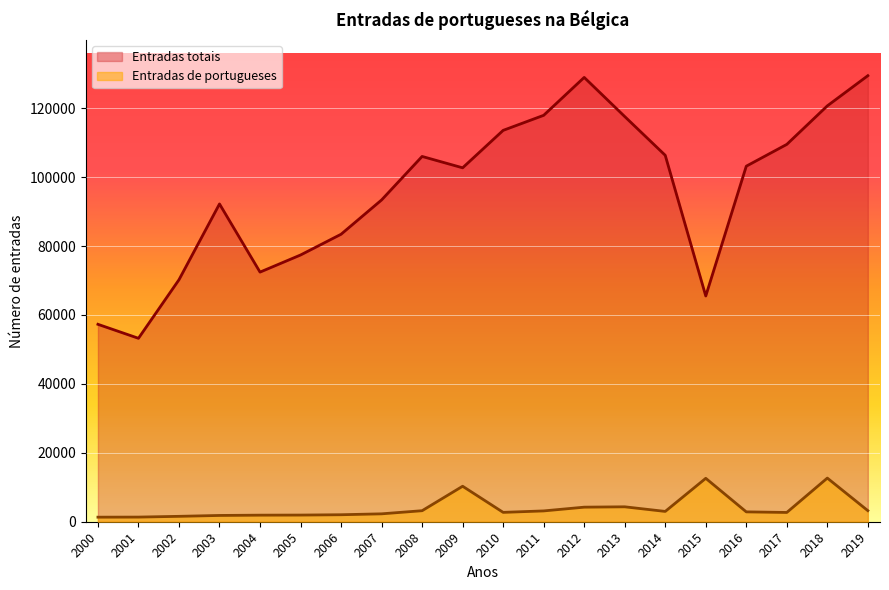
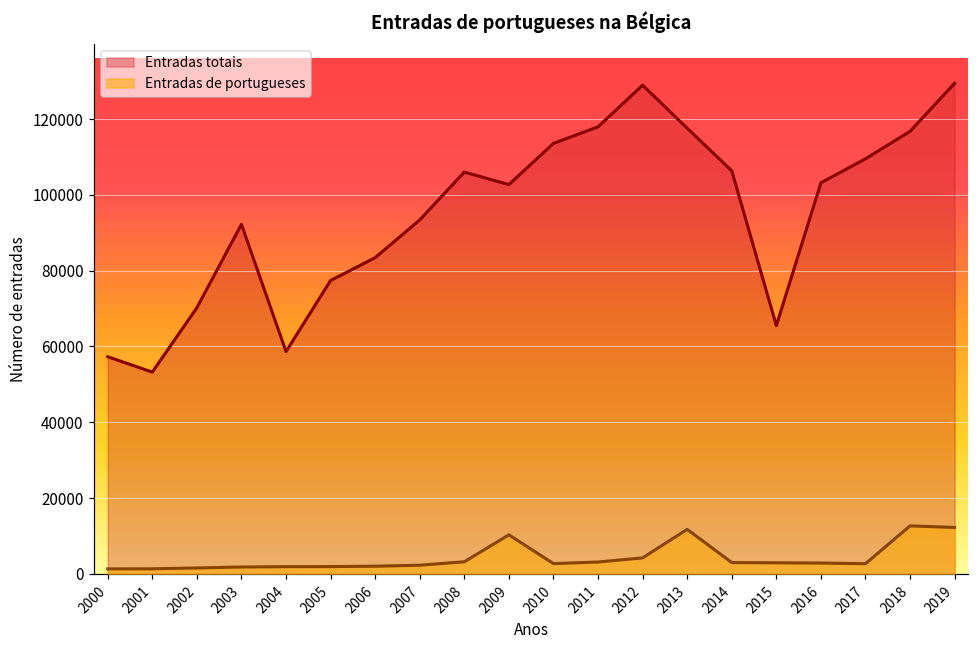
Entradas totais, 2004: 72000 -> 59000
Entradas de portugueses, 2013: 4000 -> 12000
Entradas de portugueses, 2015: 13000 -> 3000
Entradas totais, 2018: 121000 -> 117000
Entradas de portugueses, 2019: 3000 -> 12000
